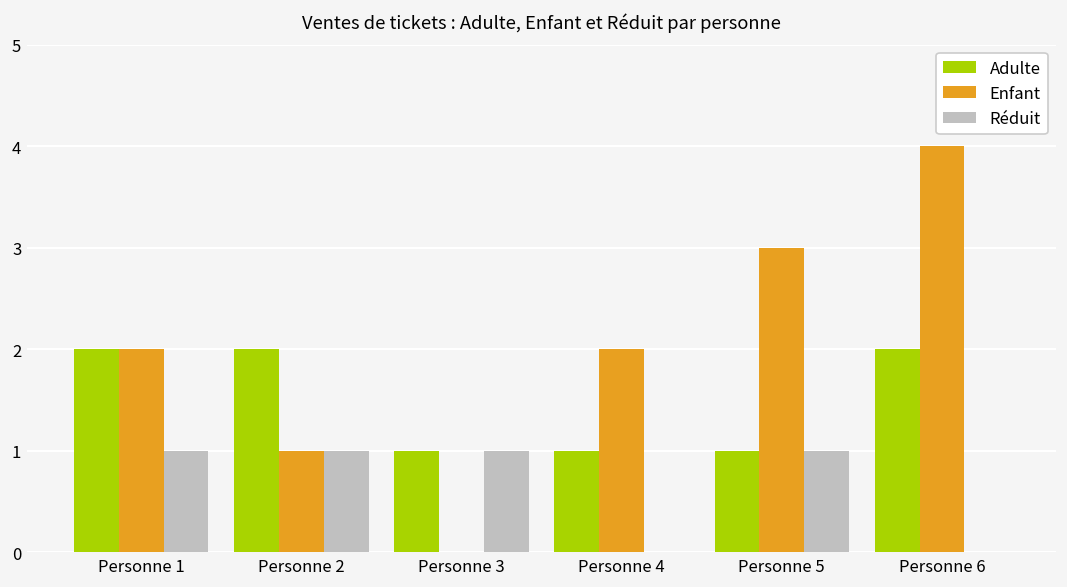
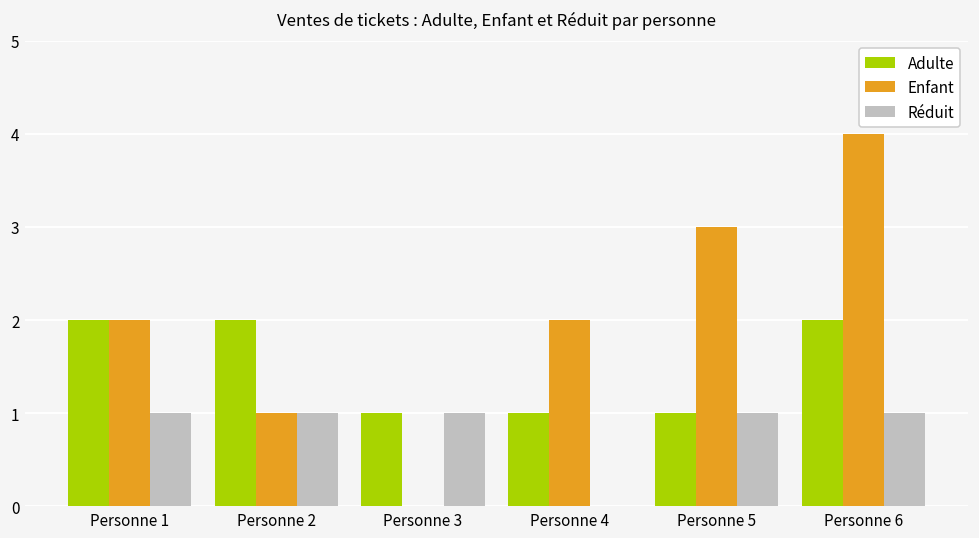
Réduit, Personne 6: 0 -> 1
